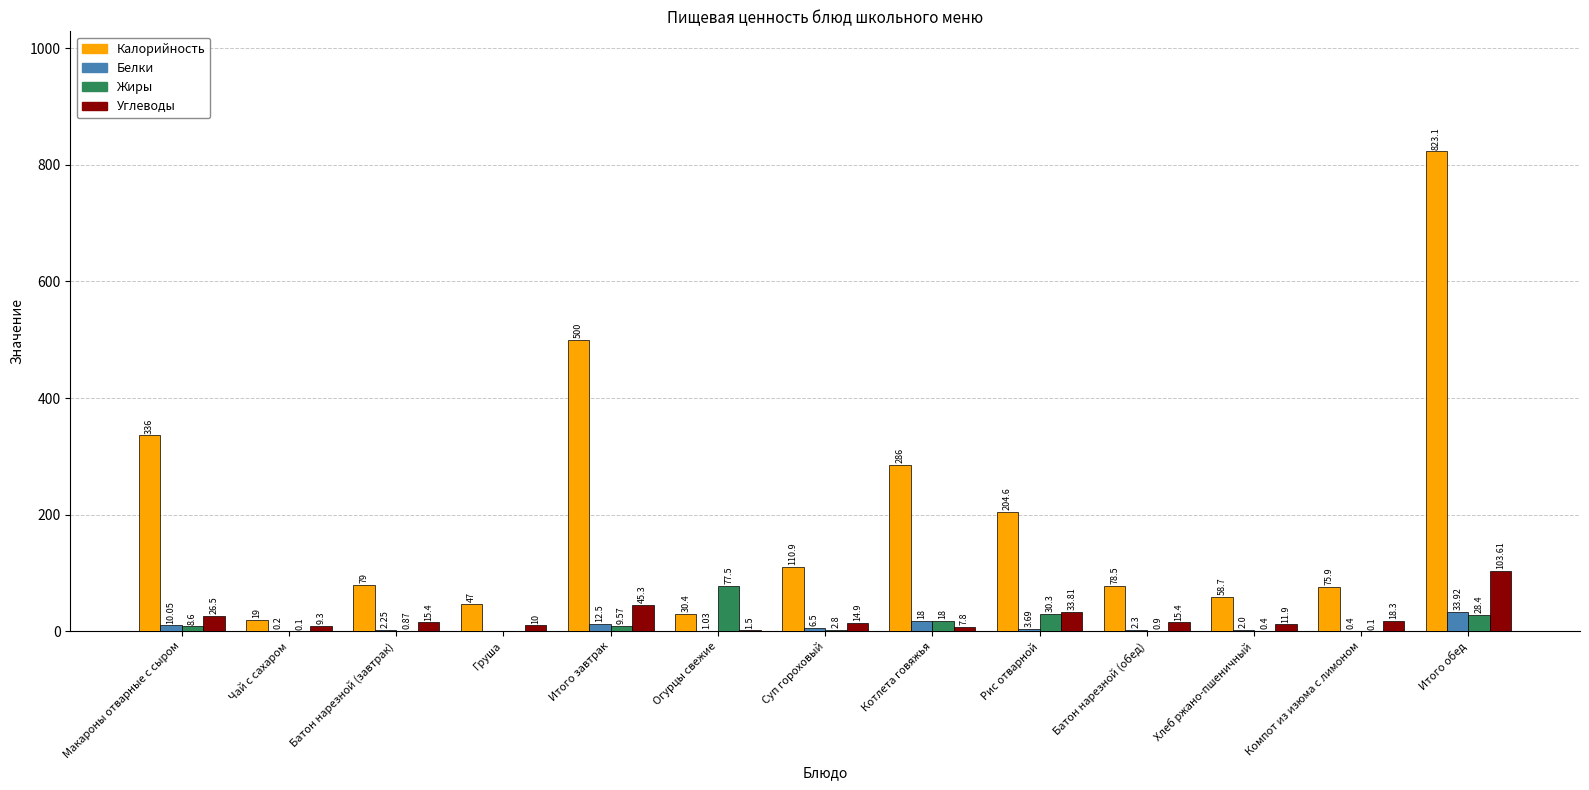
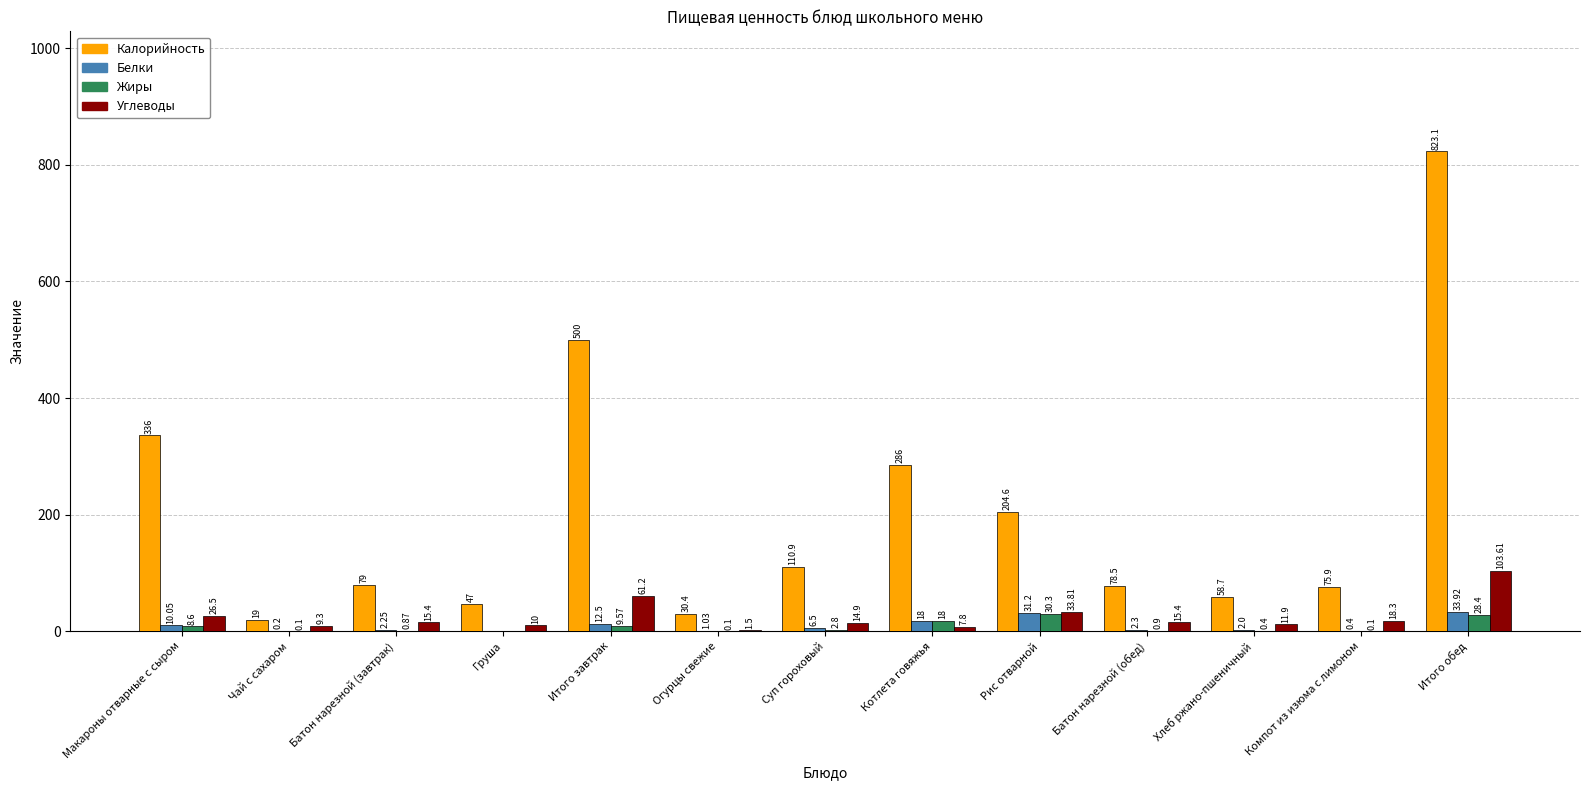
Углеводы, Итого завтрак: 45.3 -> 61.2
Жиры, Огурцы свежие: 77.5 -> 0.1
Белки, Рис отварной: 3.69 -> 31.2
